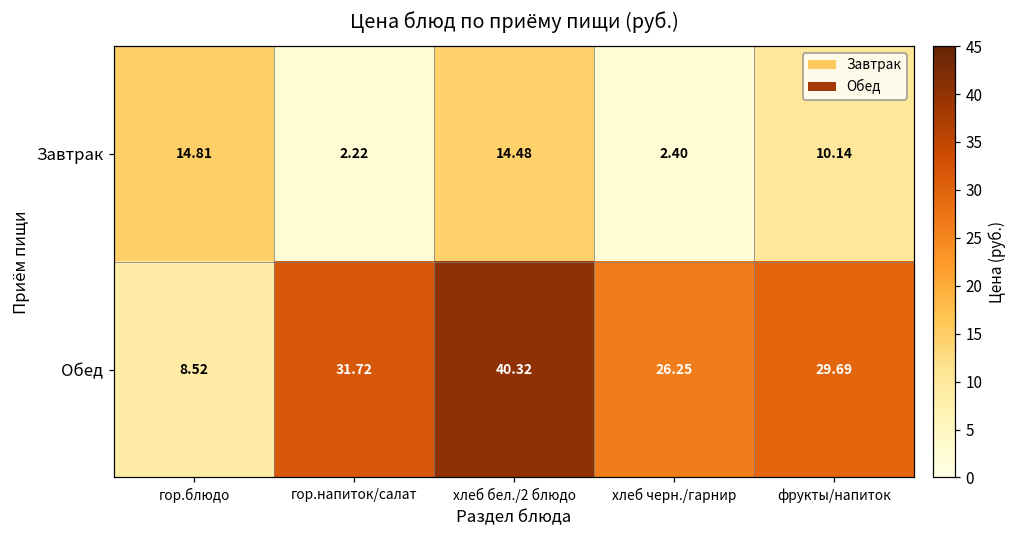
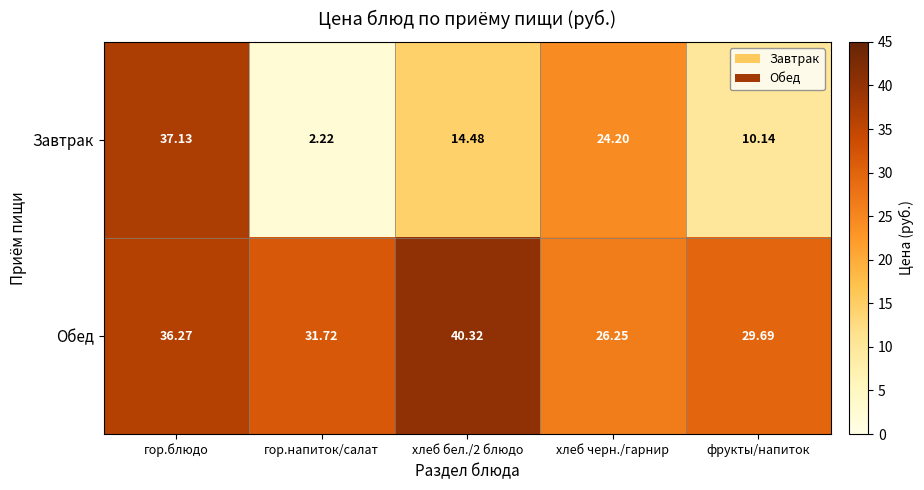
Завтрак, гор.блюдо: 14.81 -> 37.13
Завтрак, хлеб черн./гарнир: 2.40 -> 24.20
Обед, гор.блюдо: 8.52 -> 36.27
